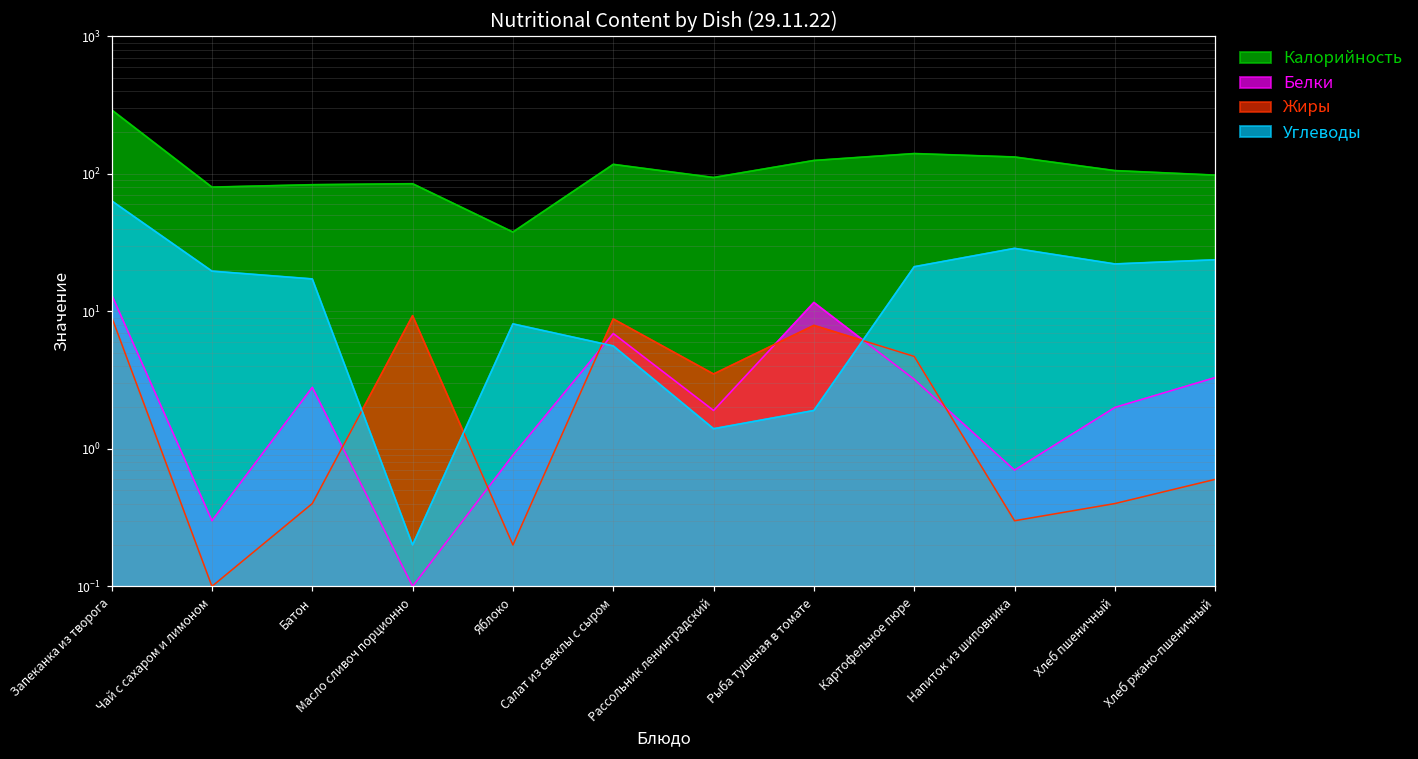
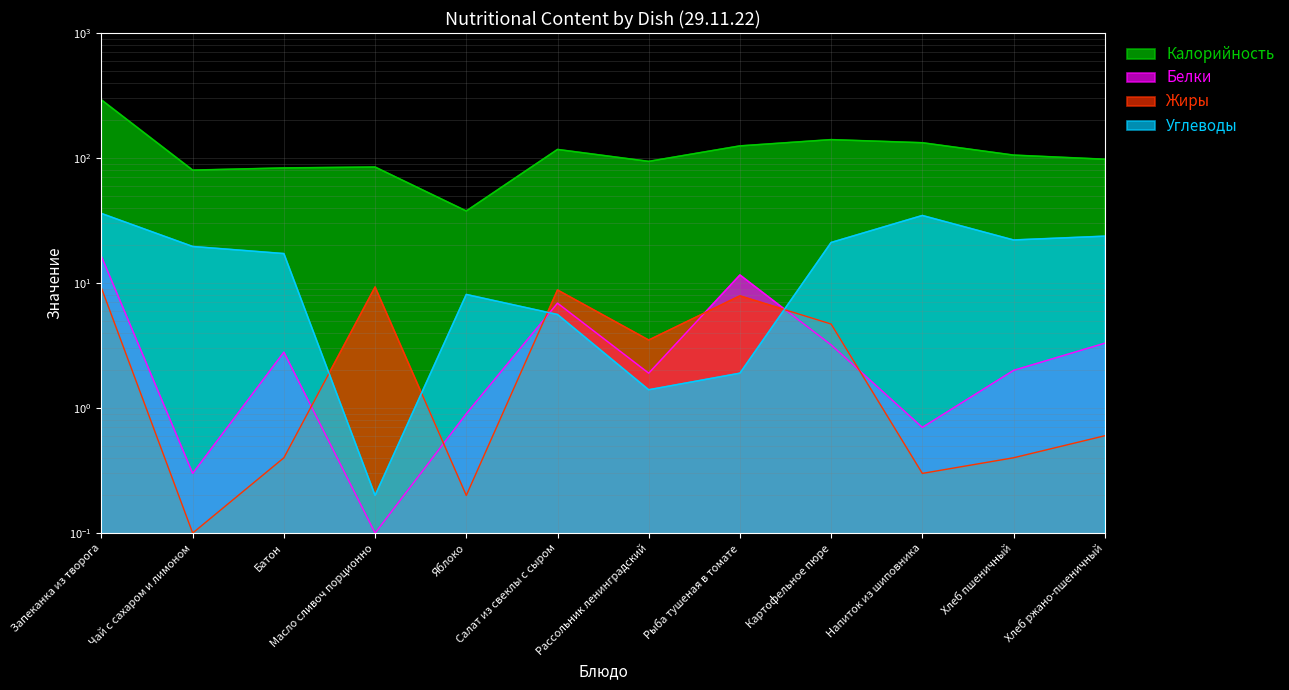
Белки, Запеканка из творога: 13 -> 16
Углеводы, Запеканка из творога: 60 -> 36
Углеводы, Напиток из шиповника: 29 -> 35
